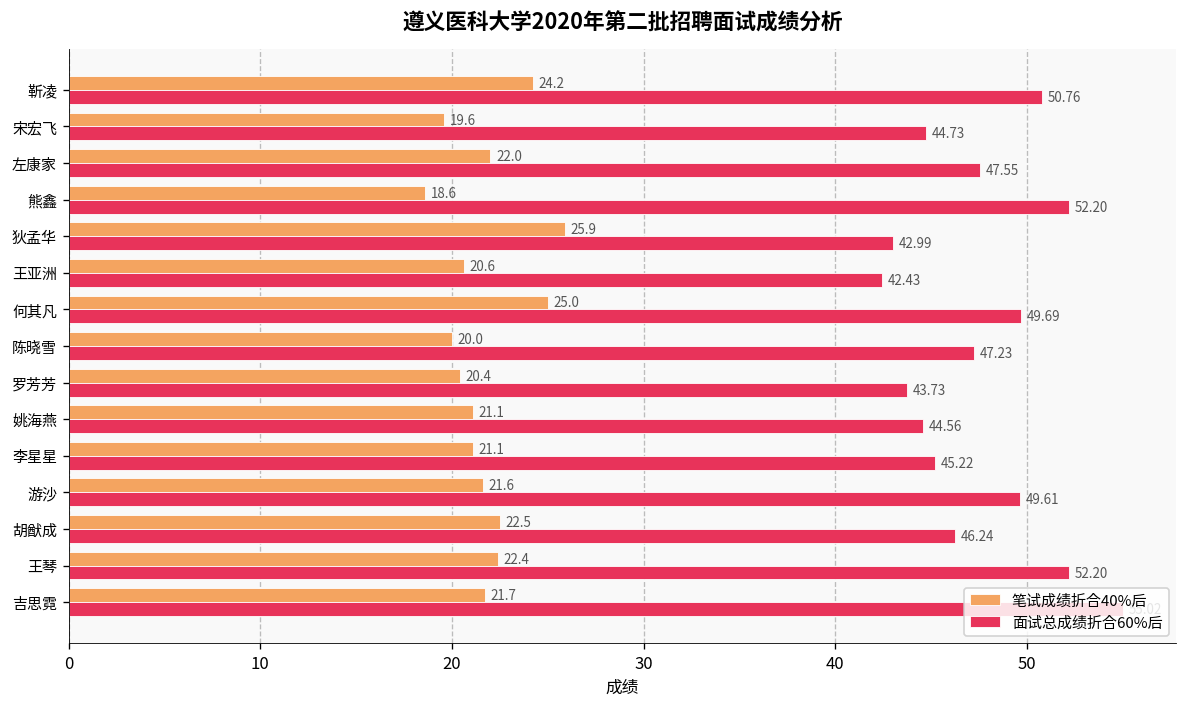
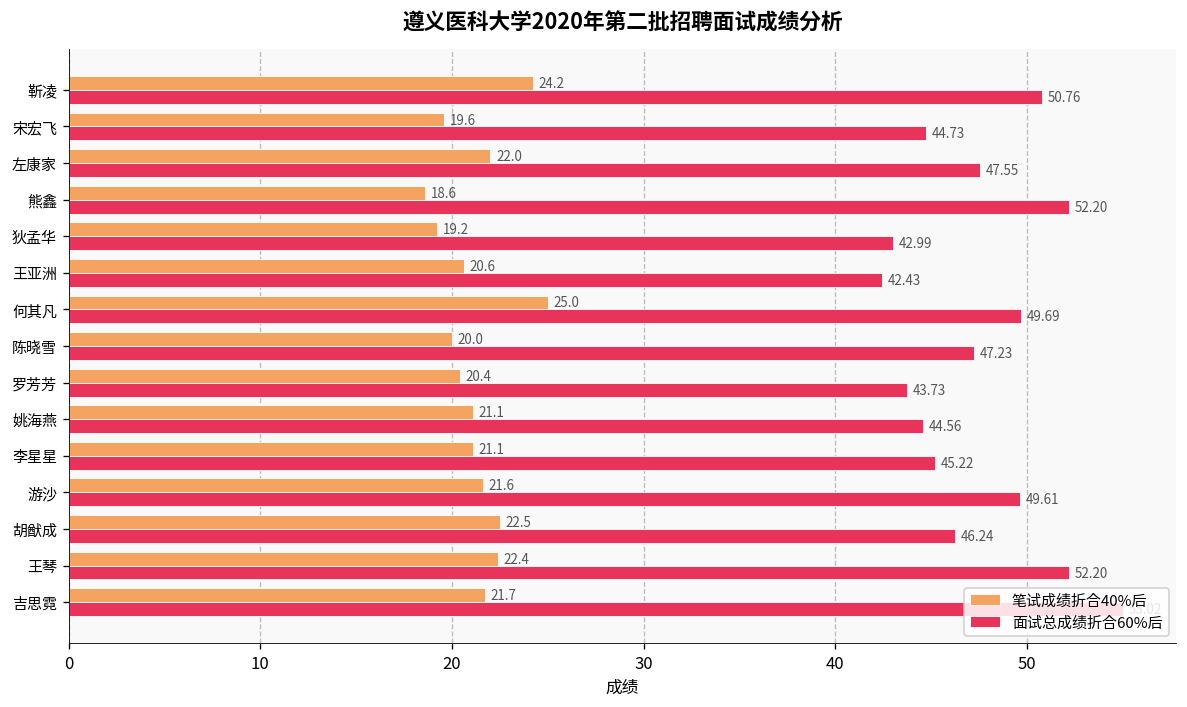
笔试成绩折合40%后, 狄孟华: 25.9 -> 19.2
